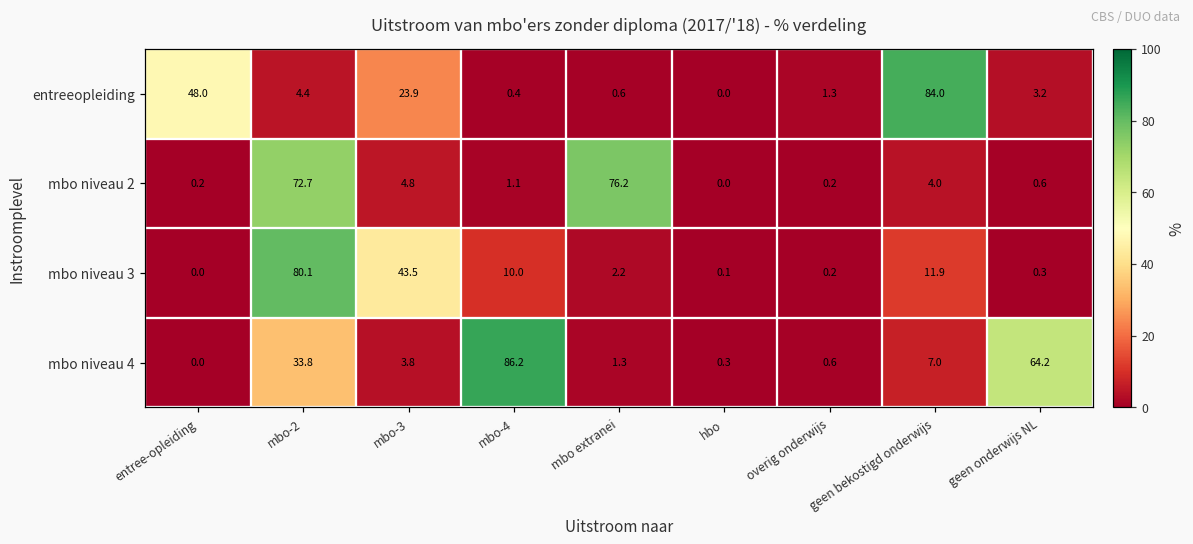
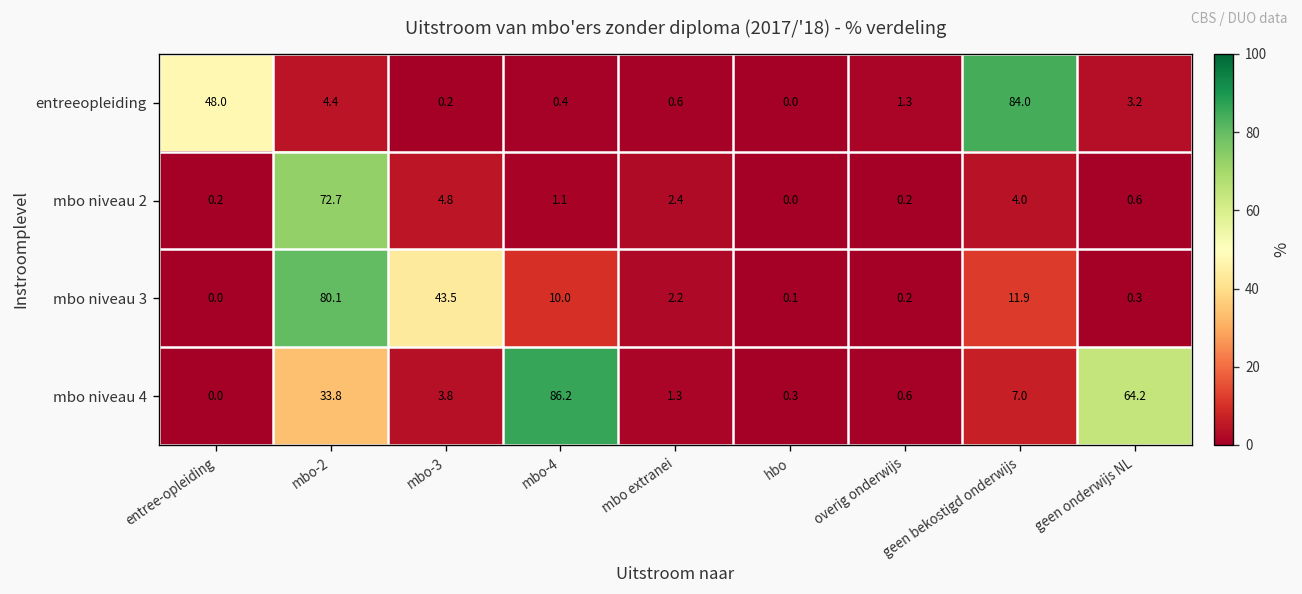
entreeopleiding, mbo-3: 23.9 -> 0.2
mbo niveau 2, mbo extranei: 76.2 -> 2.4
